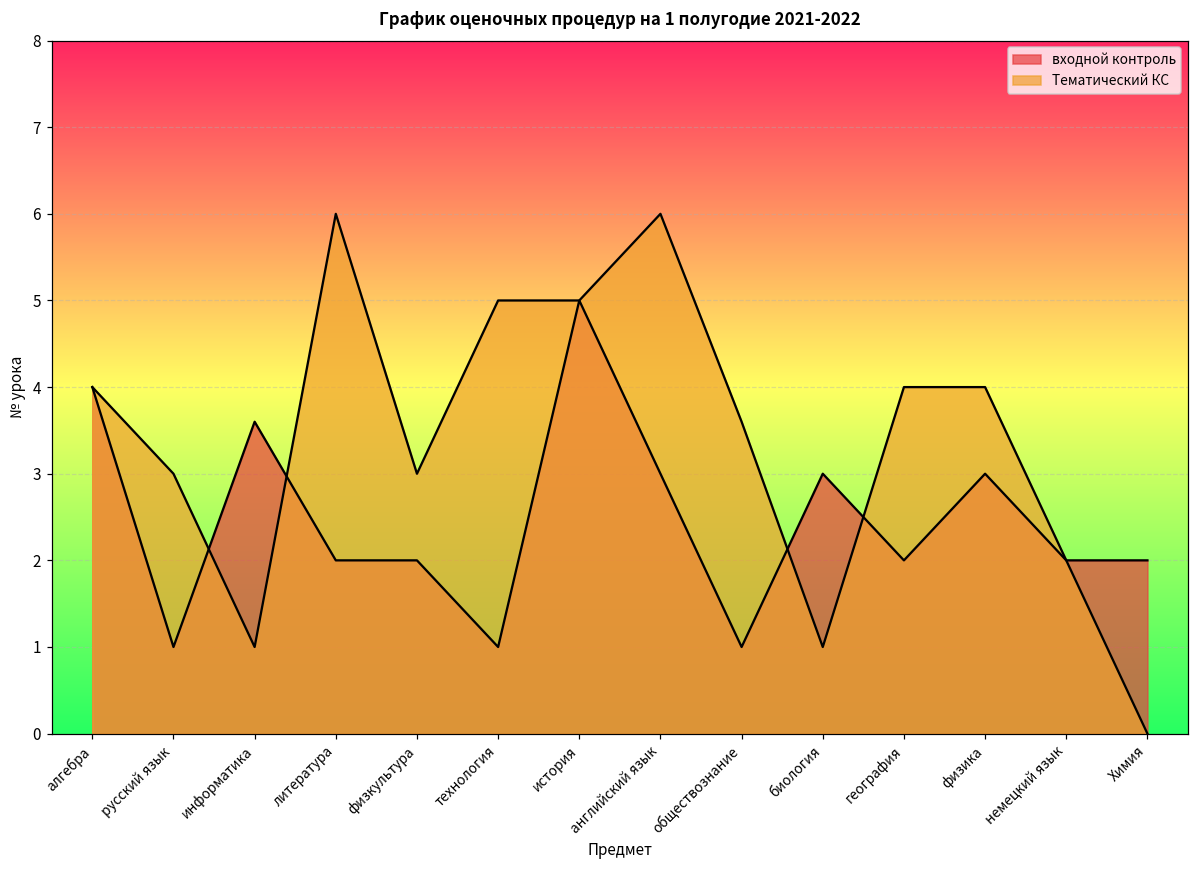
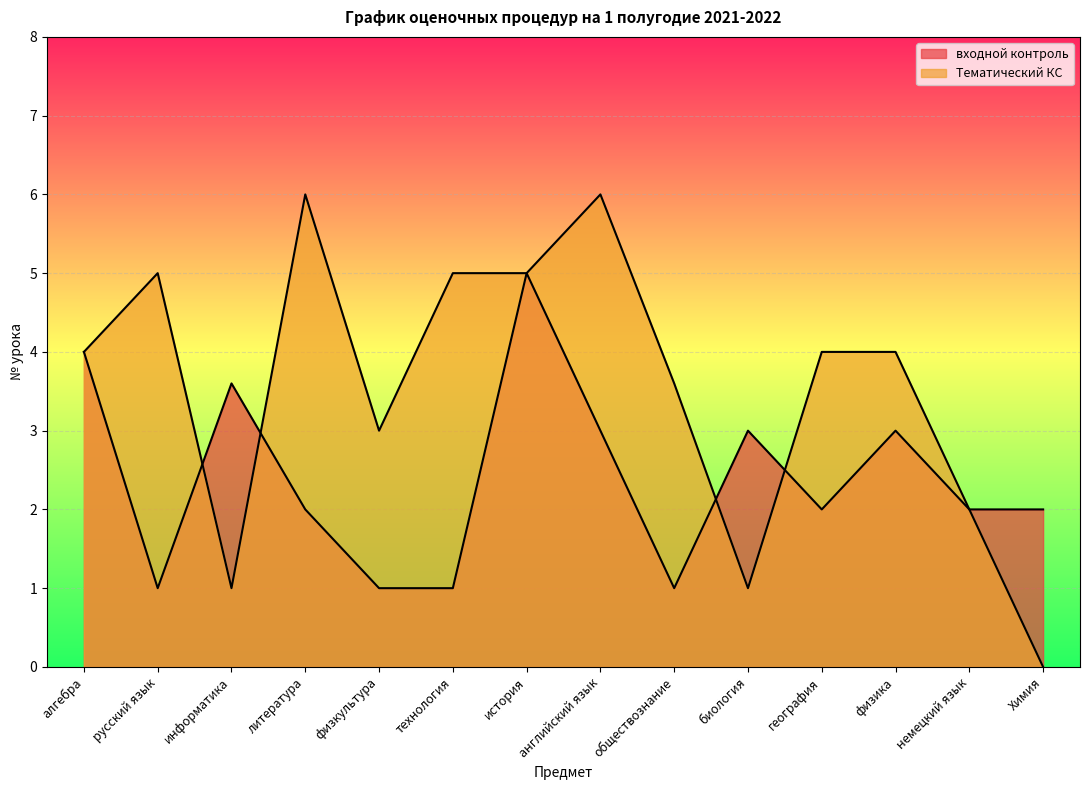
Тематический КС, русский язык: 3 -> 5
входной контроль, физкультура: 2 -> 1
